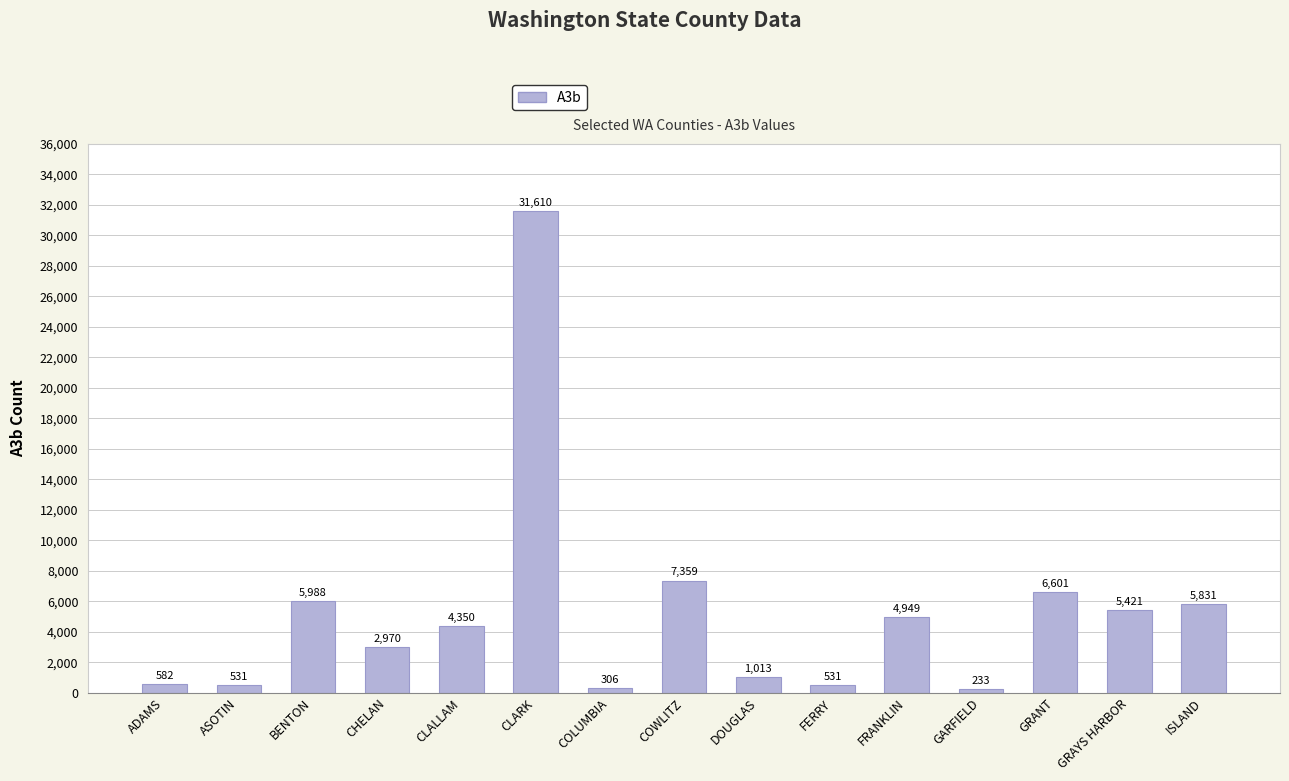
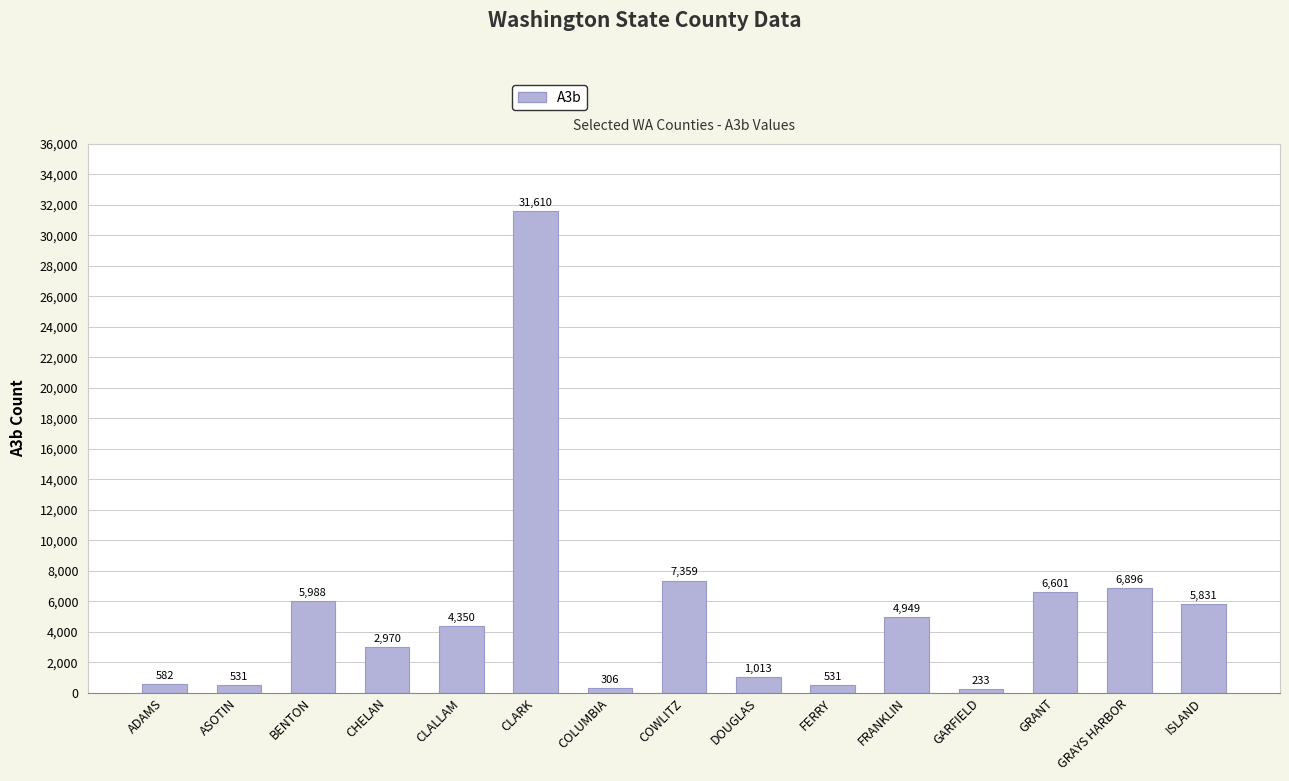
GRAYS HARBOR: 5,421 -> 6,896
